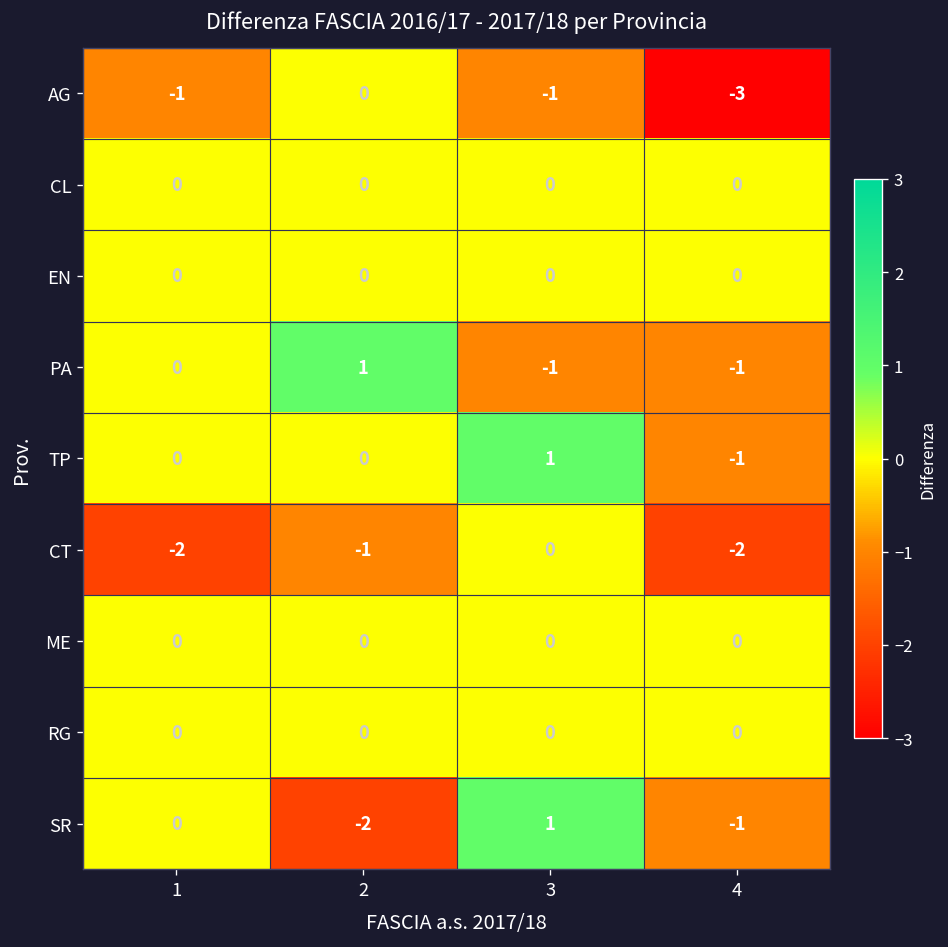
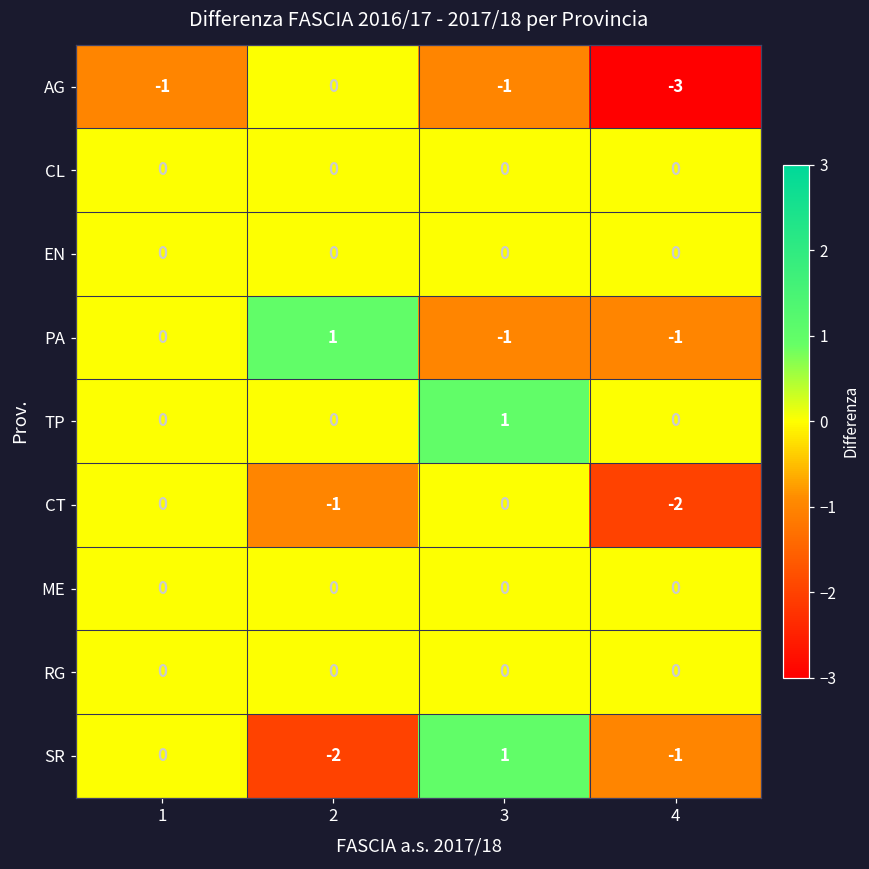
TP, 4: -1 -> 0
CT, 1: -2 -> 0
